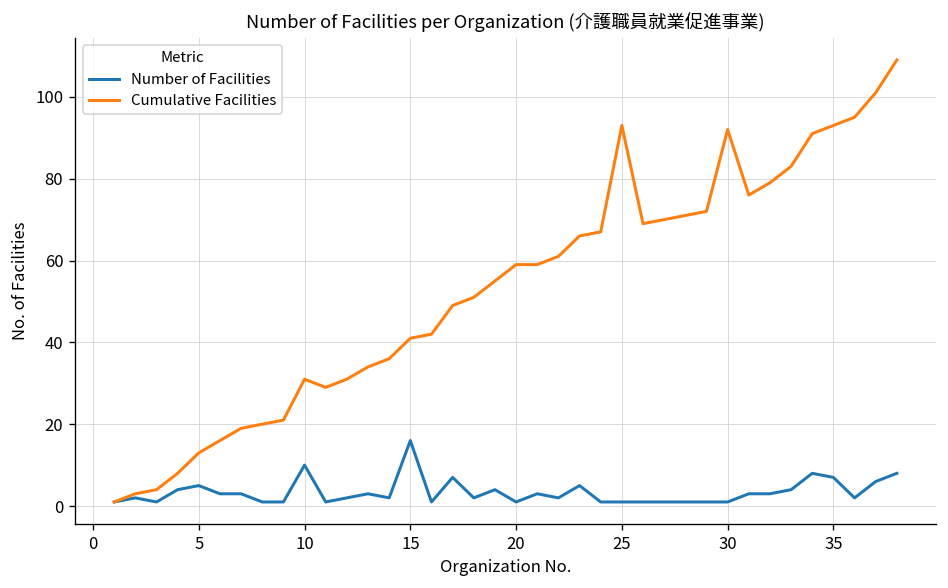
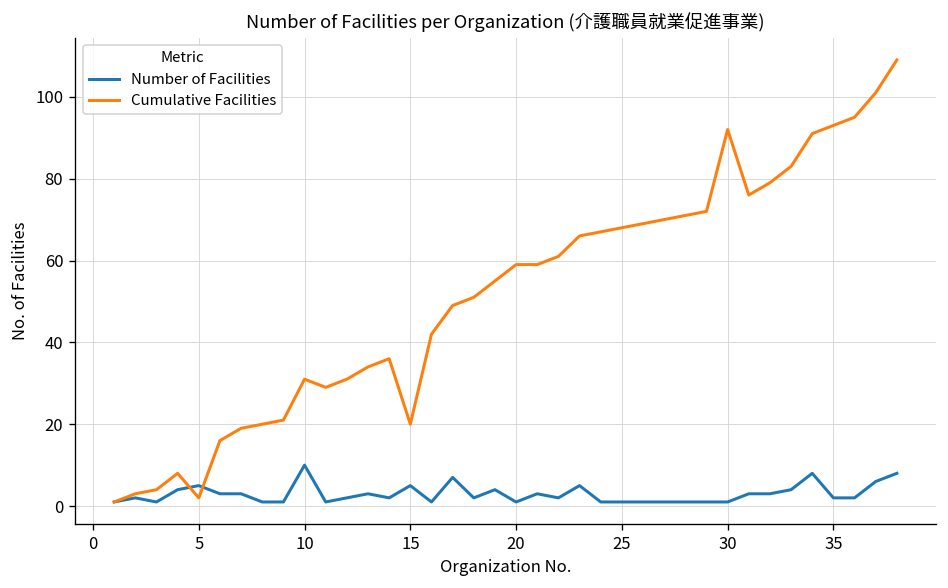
Cumulative Facilities, 5: 13 -> 2
Number of Facilities, 15: 16 -> 5
Cumulative Facilities, 15: 41 -> 20
Cumulative Facilities, 25: 93 -> 68
Number of Facilities, 35: 7 -> 2
